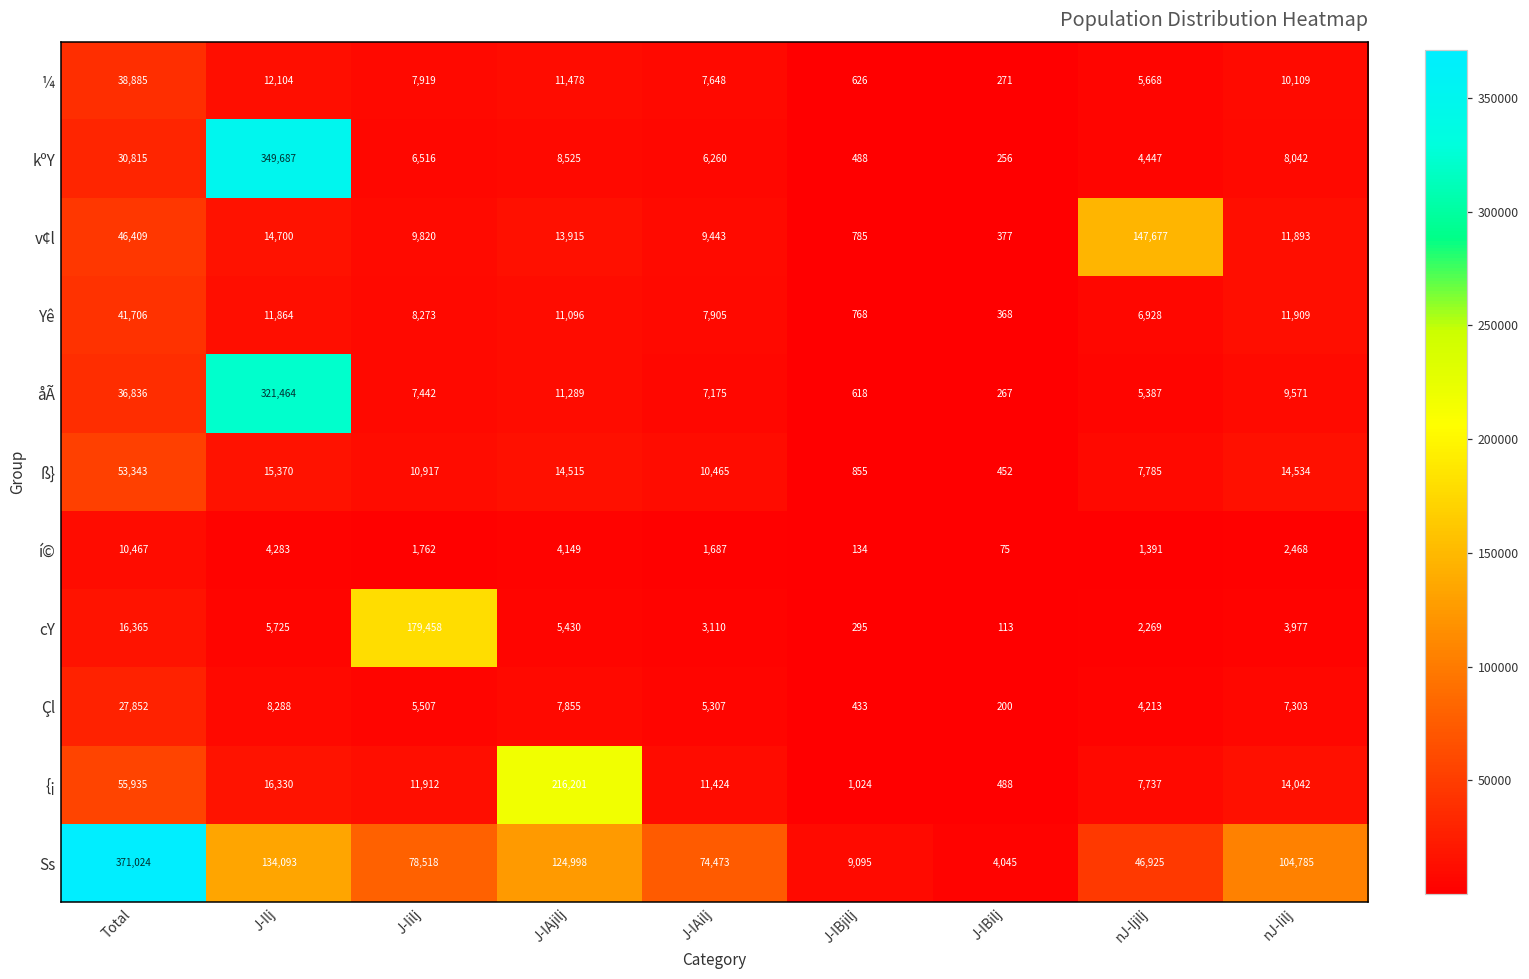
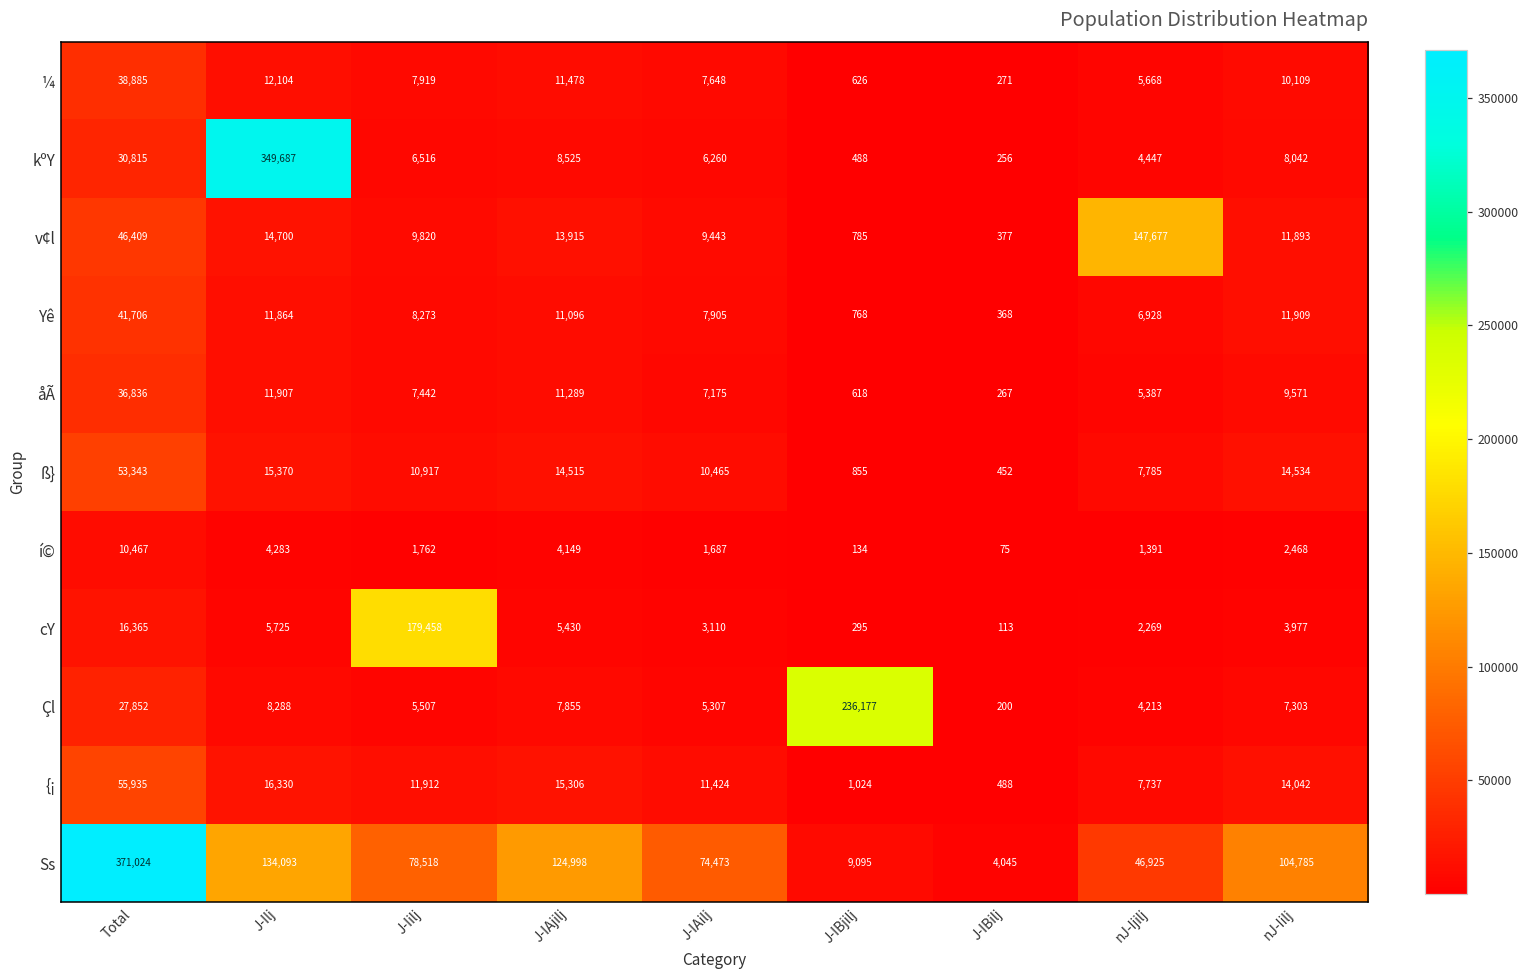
åÃ, J-Ilj: 321,464 -> 11,907
Çl, J-IBjilj: 433 -> 236,177
{¡, J-IAjilj: 216,201 -> 15,306
